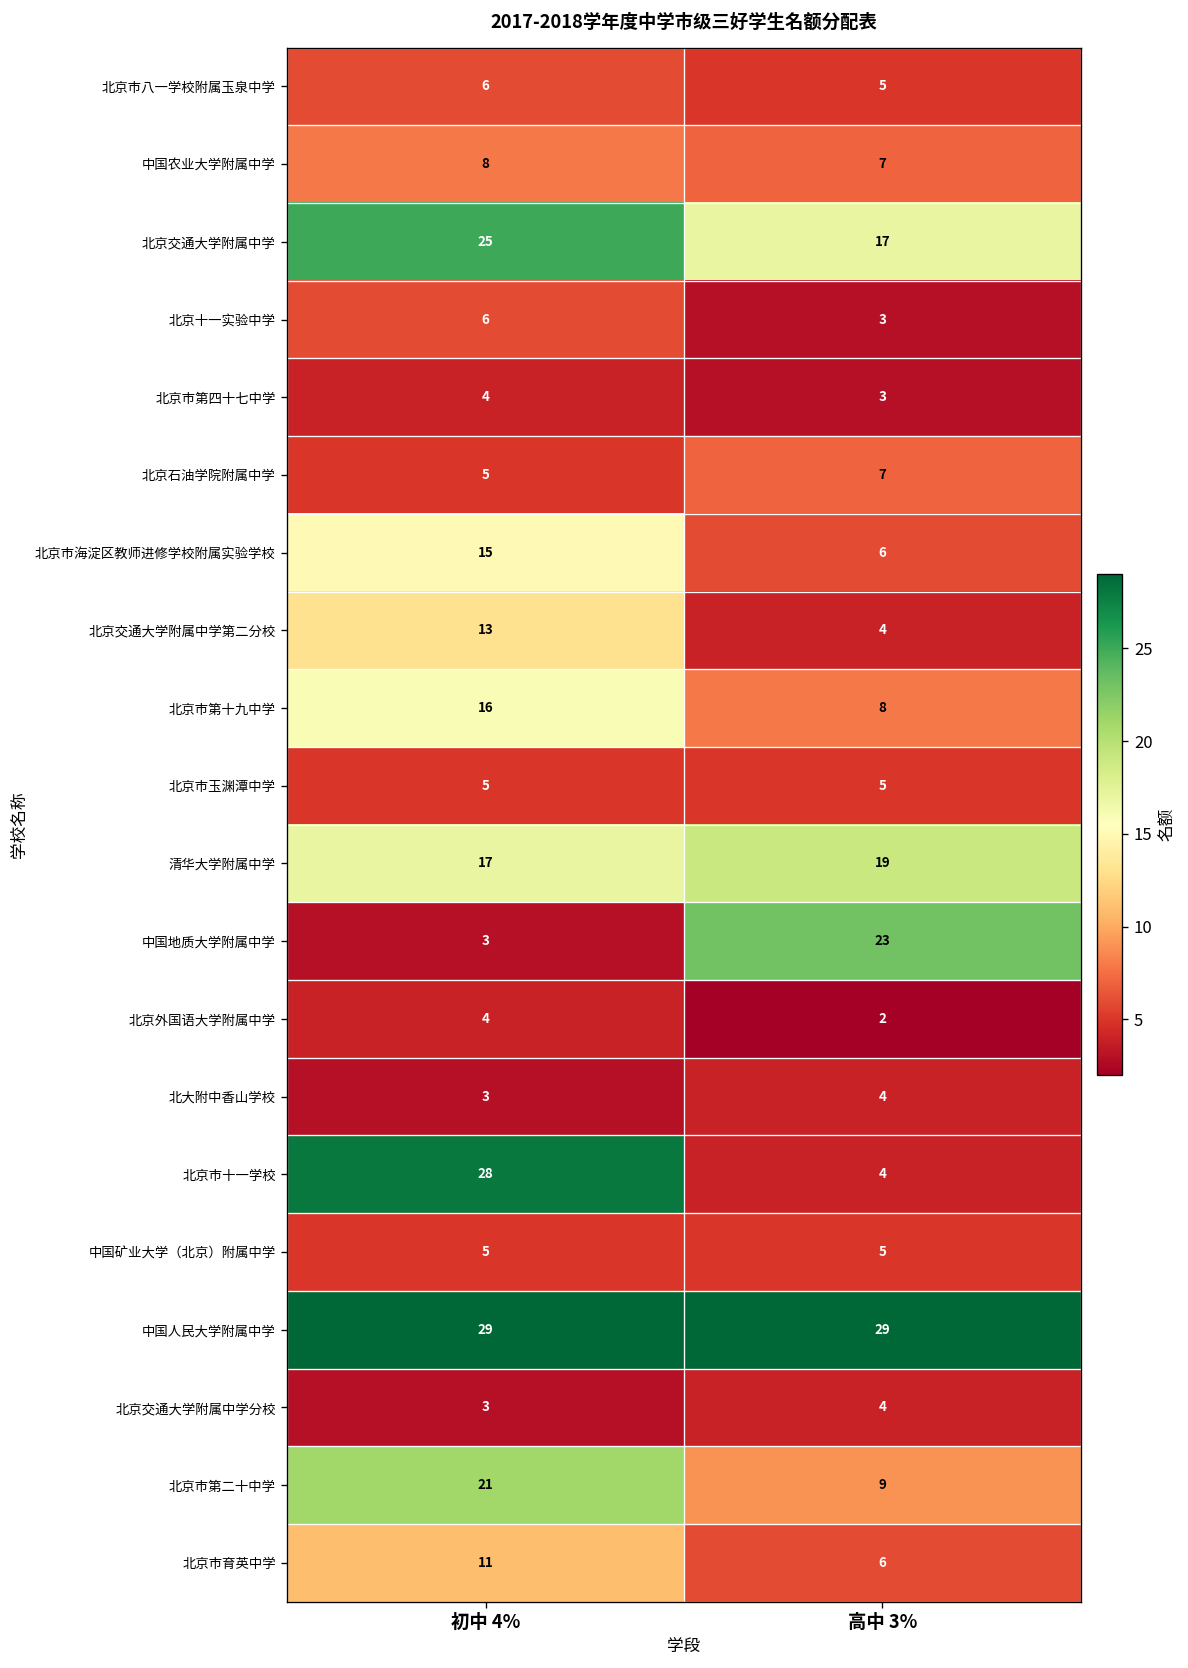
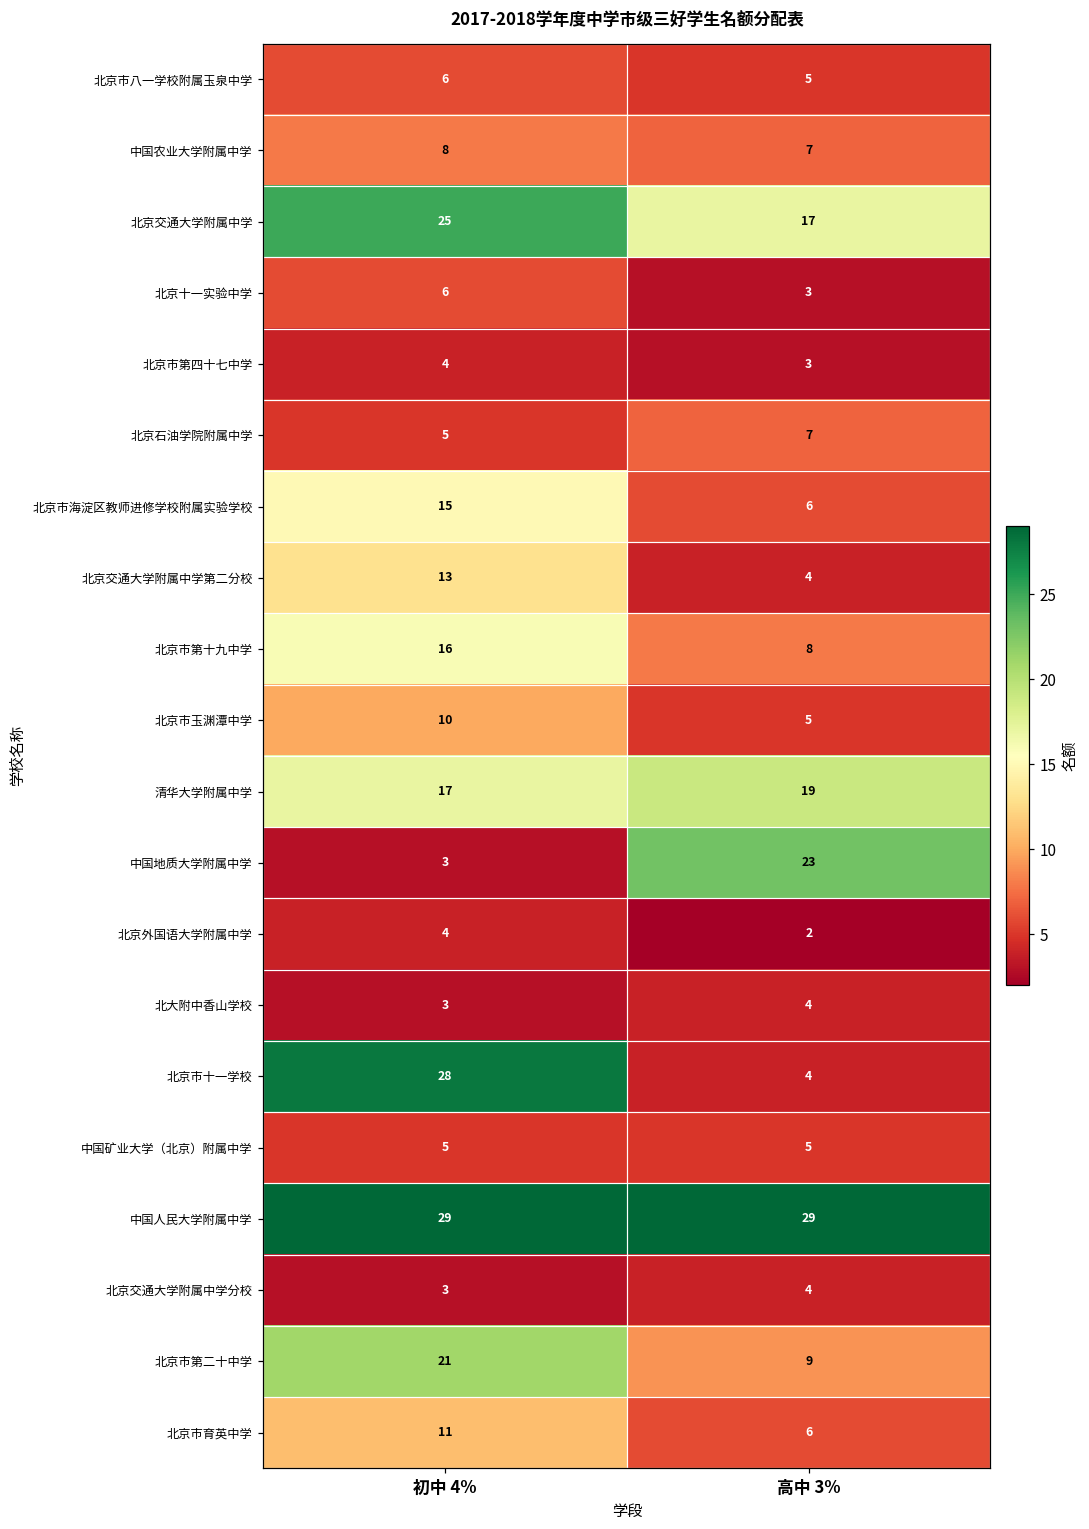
北京市玉渊潭中学, 初中 4%: 5 -> 10
